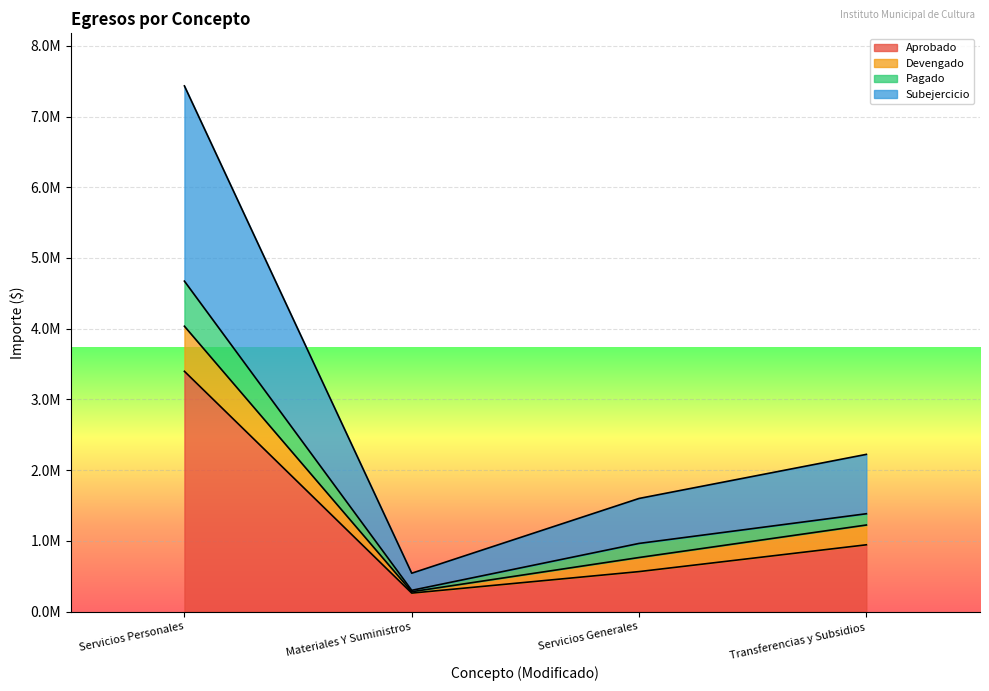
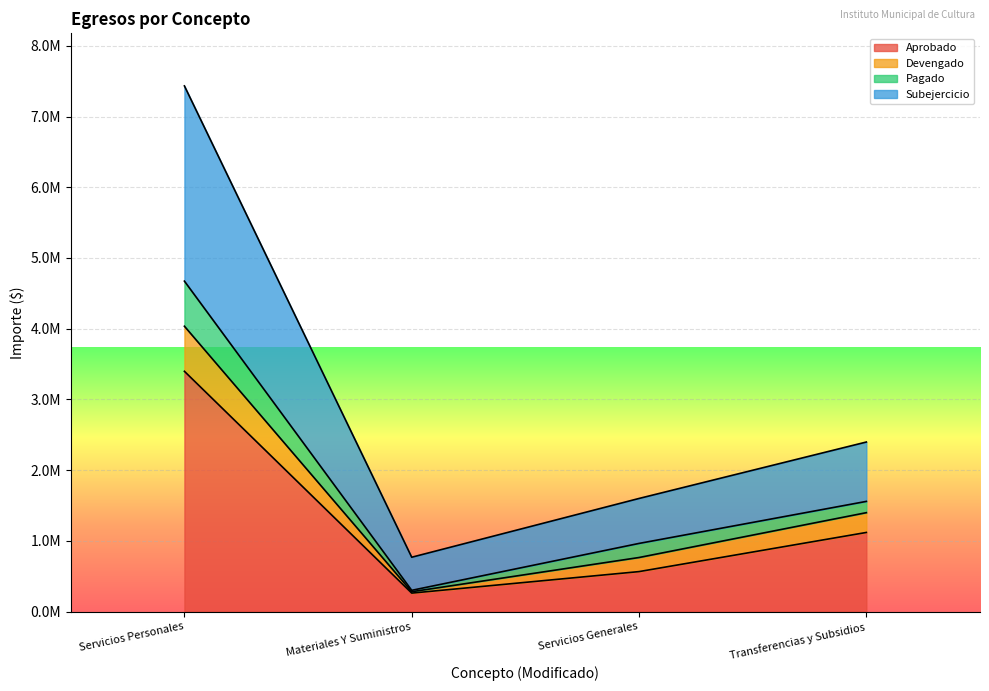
Subejercicio, Materiales Y Suministros: 200000 -> 500000
Aprobado, Transferencias y Subsidios: 900000 -> 1100000
